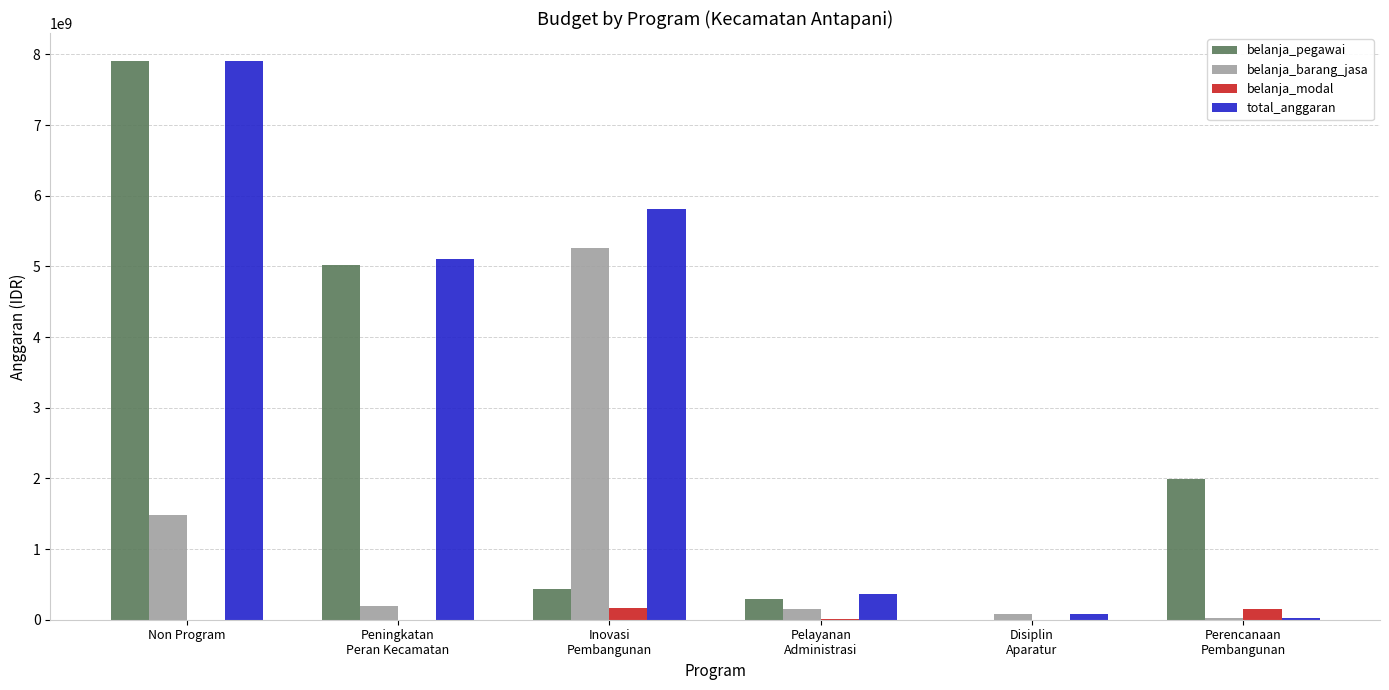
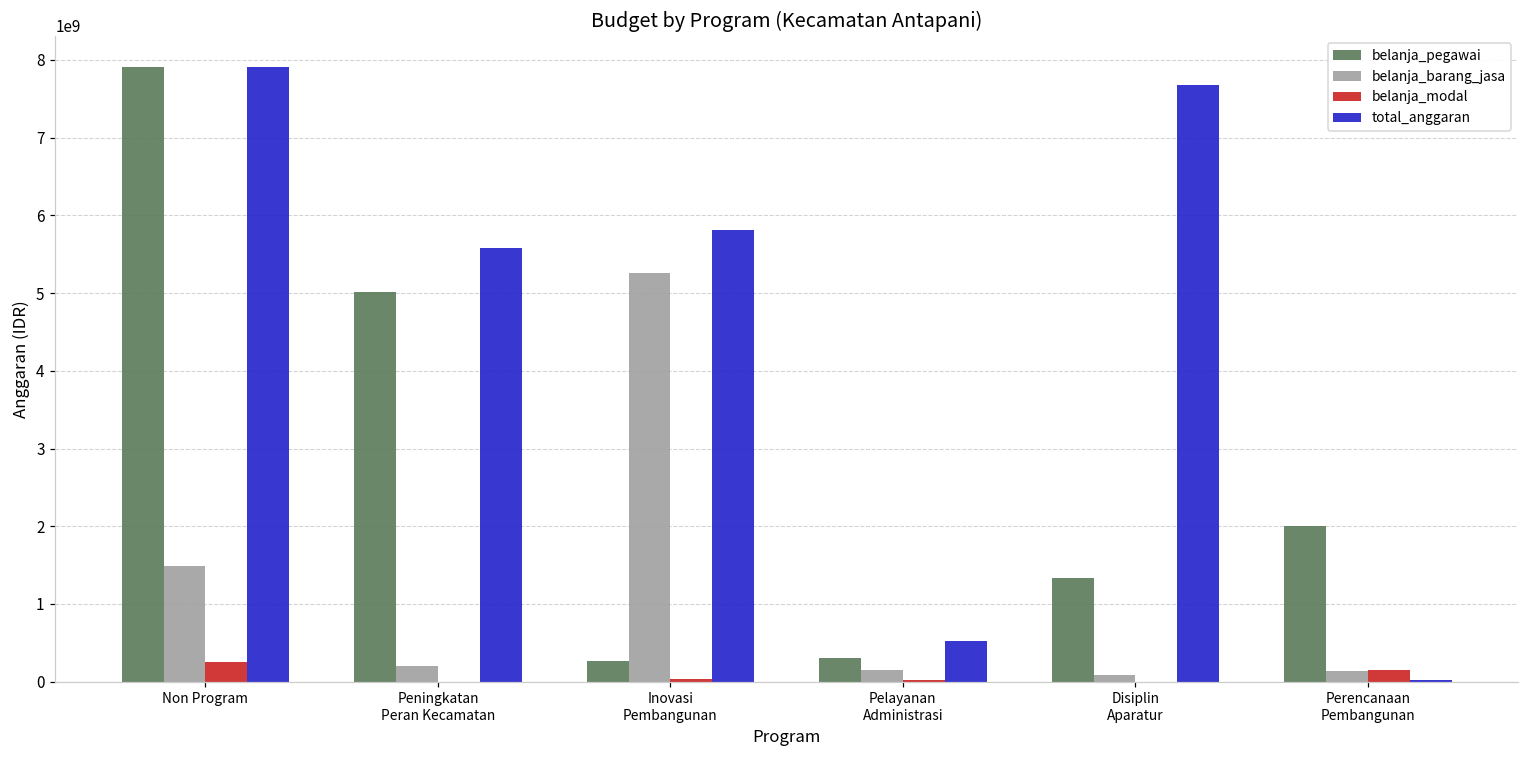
belanja_modal, Non Program: 0 -> 300000000
total_anggaran, Peningkatan Peran Kecamatan: 5100000000 -> 5600000000
belanja_pegawai, Inovasi Pembangunan: 400000000 -> 300000000
belanja_modal, Inovasi Pembangunan: 200000000 -> 0
total_anggaran, Pelayanan Administrasi: 400000000 -> 500000000
belanja_pegawai, Disiplin Aparatur: 0 -> 1300000000
total_anggaran, Disiplin Aparatur: 100000000 -> 7700000000
belanja_barang_jasa, Perencanaan Pembangunan: 0 -> 100000000
